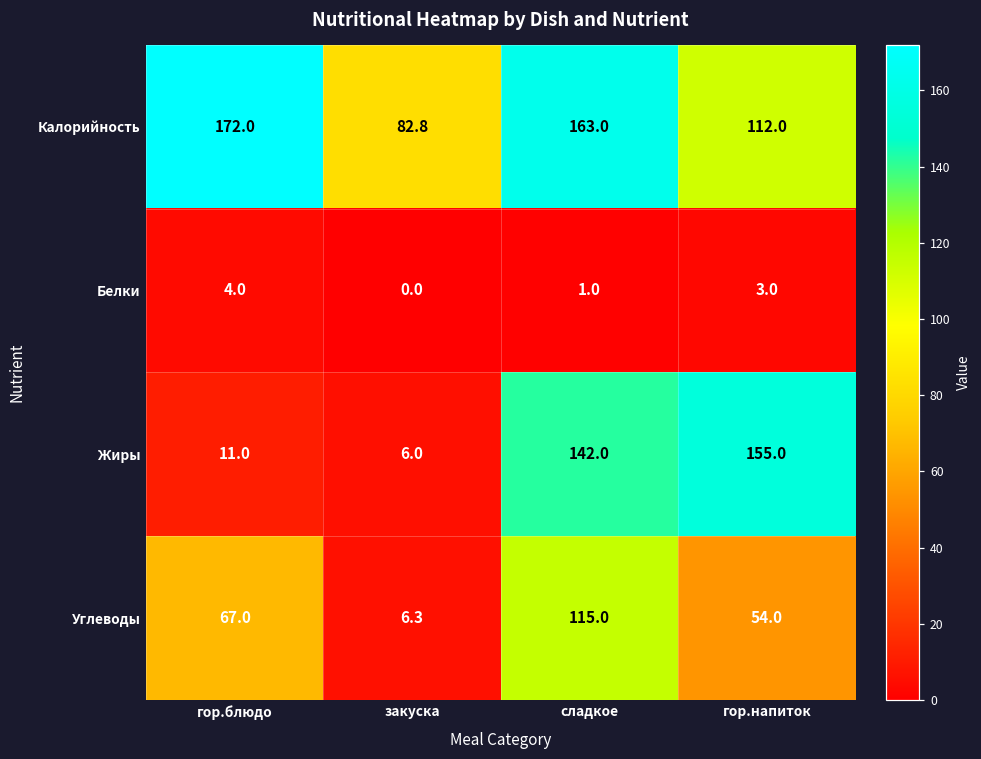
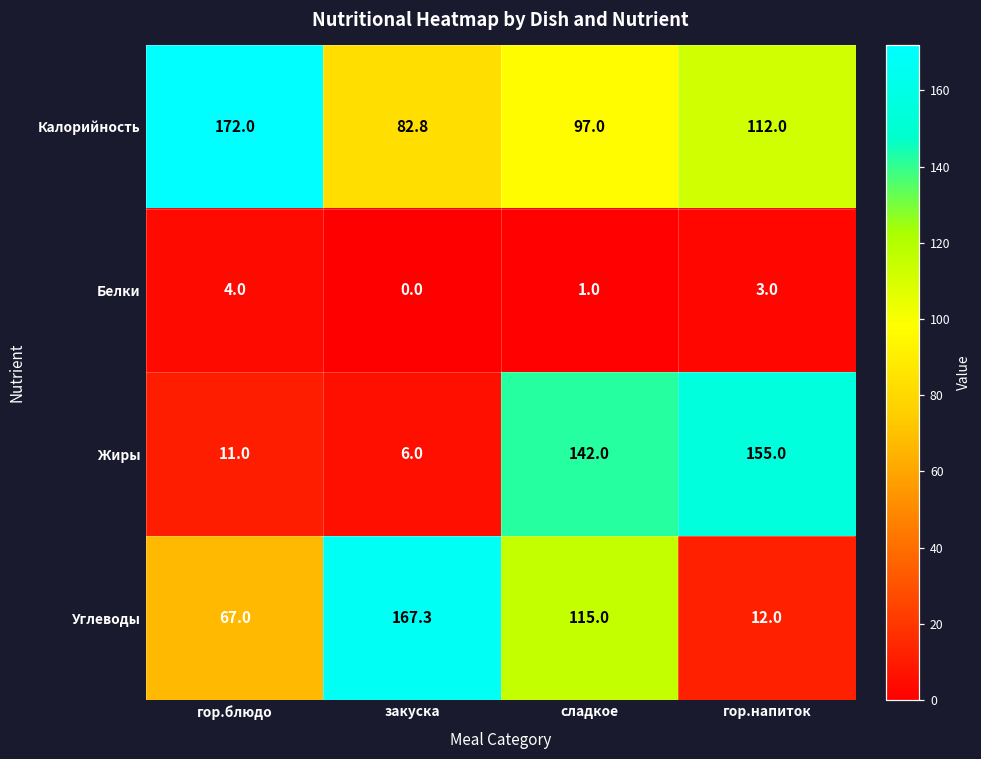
Калорийность, сладкое: 163.0 -> 97.0
Углеводы, закуска: 6.3 -> 167.3
Углеводы, гор.напиток: 54.0 -> 12.0
